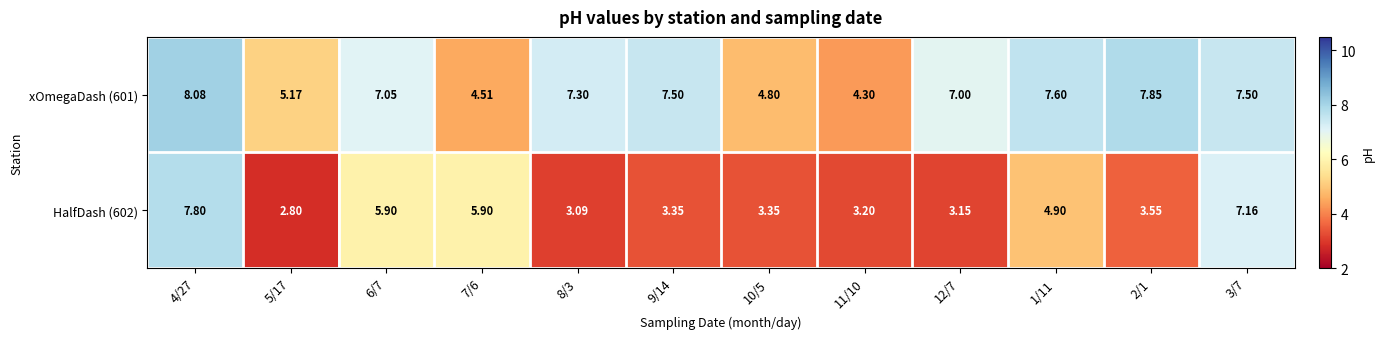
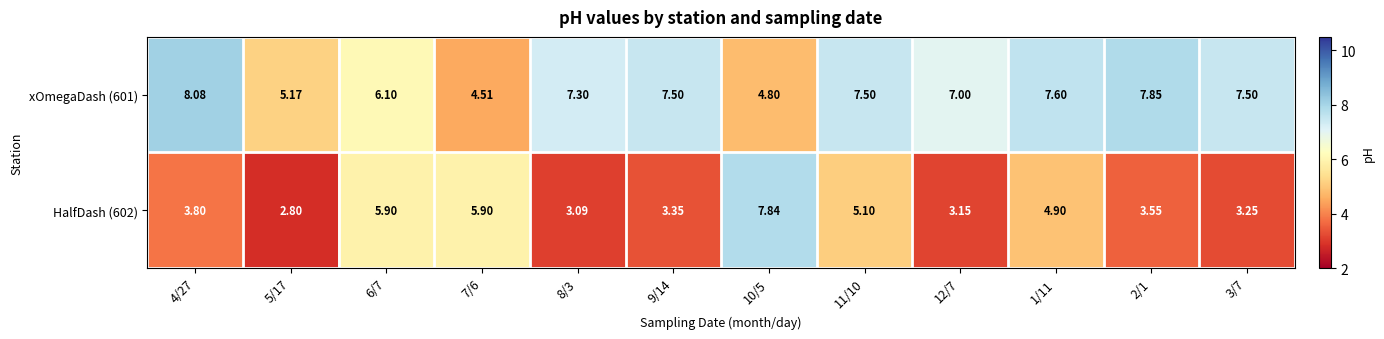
xOmegaDash (601), 6/7: 7.05 -> 6.10
xOmegaDash (601), 11/10: 4.30 -> 7.50
HalfDash (602), 4/27: 7.80 -> 3.80
HalfDash (602), 10/5: 3.35 -> 7.84
HalfDash (602), 11/10: 3.20 -> 5.10
HalfDash (602), 3/7: 7.16 -> 3.25
